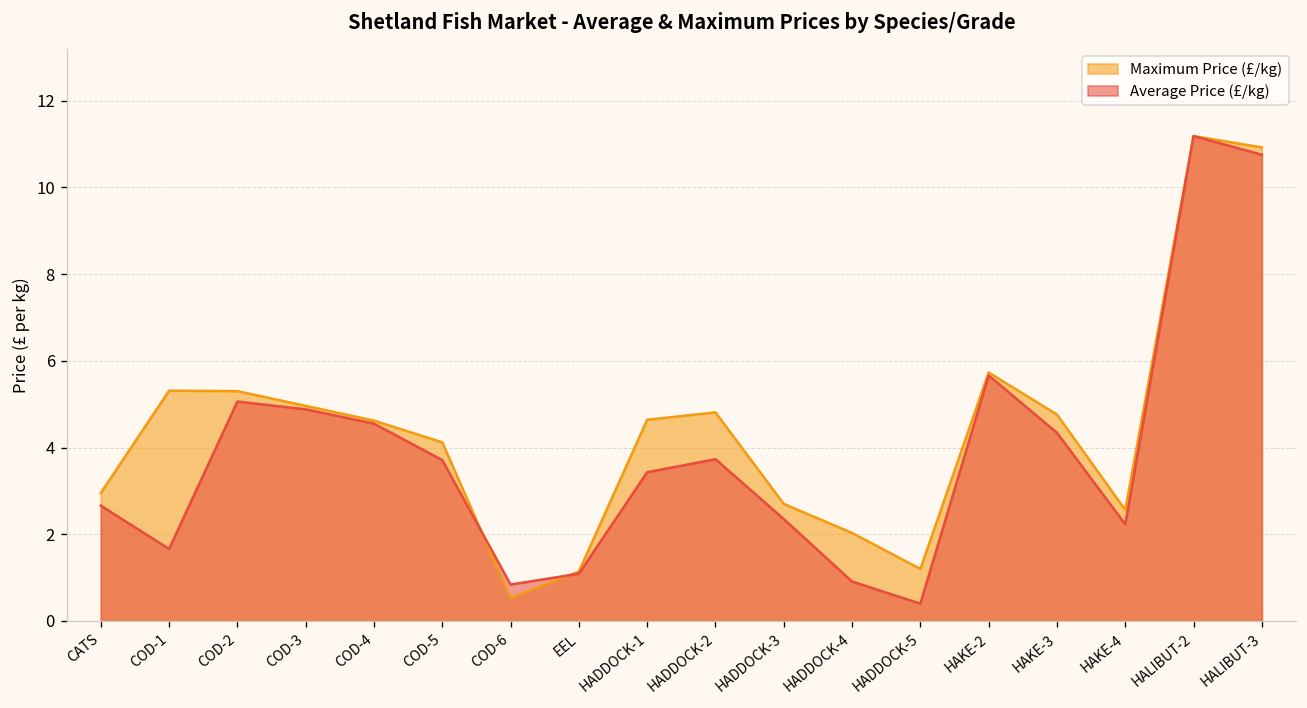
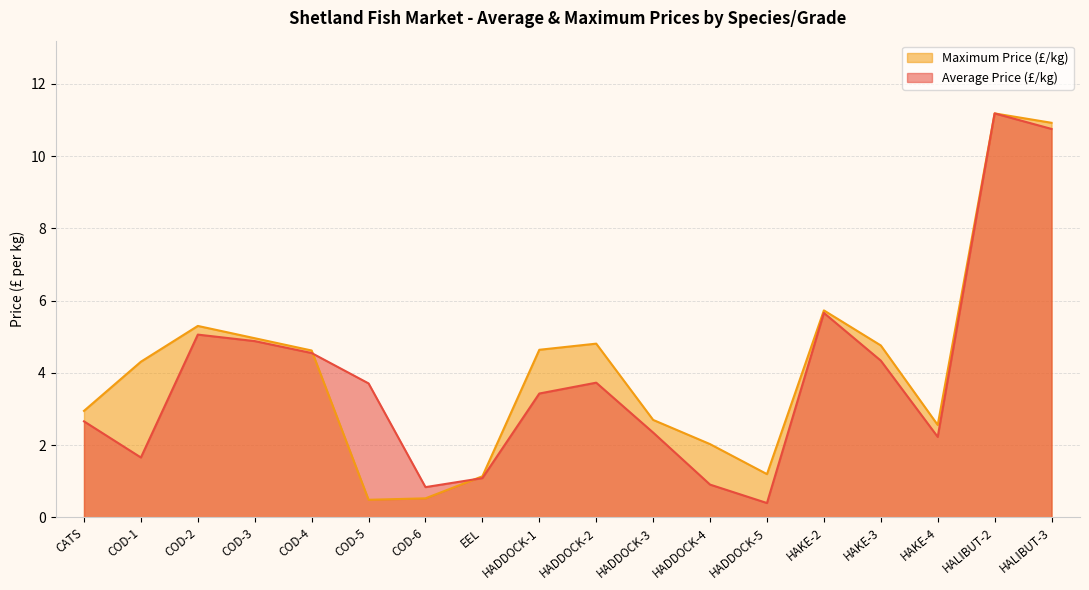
Maximum Price (£/kg), COD-1: 5.3 -> 4.3
Maximum Price (£/kg), COD-5: 4.1 -> 0.5
